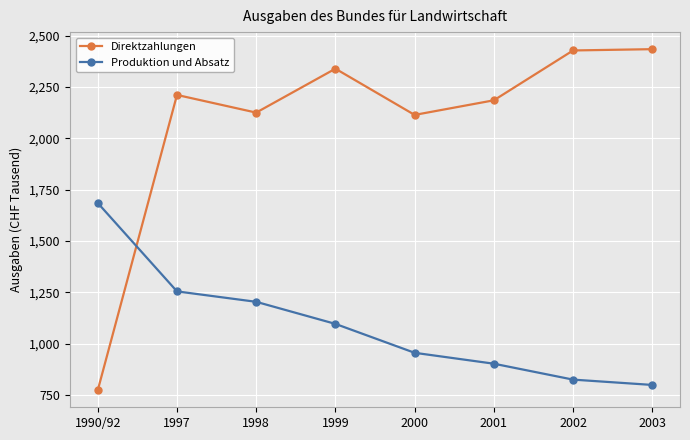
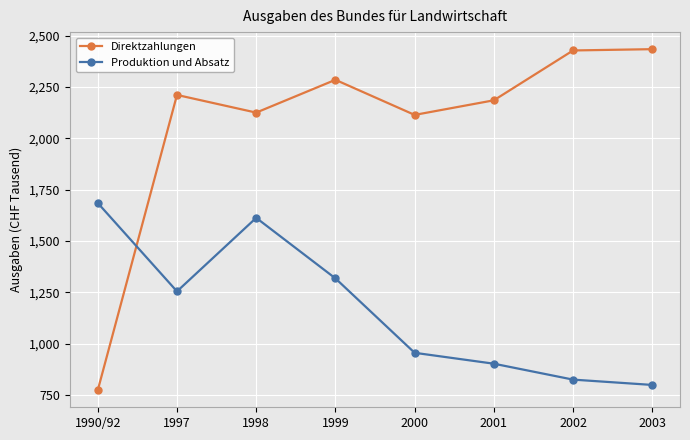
Produktion und Absatz, 1998: 1,200 -> 1,610
Direktzahlungen, 1999: 2,340 -> 2,290
Produktion und Absatz, 1999: 1,100 -> 1,320
